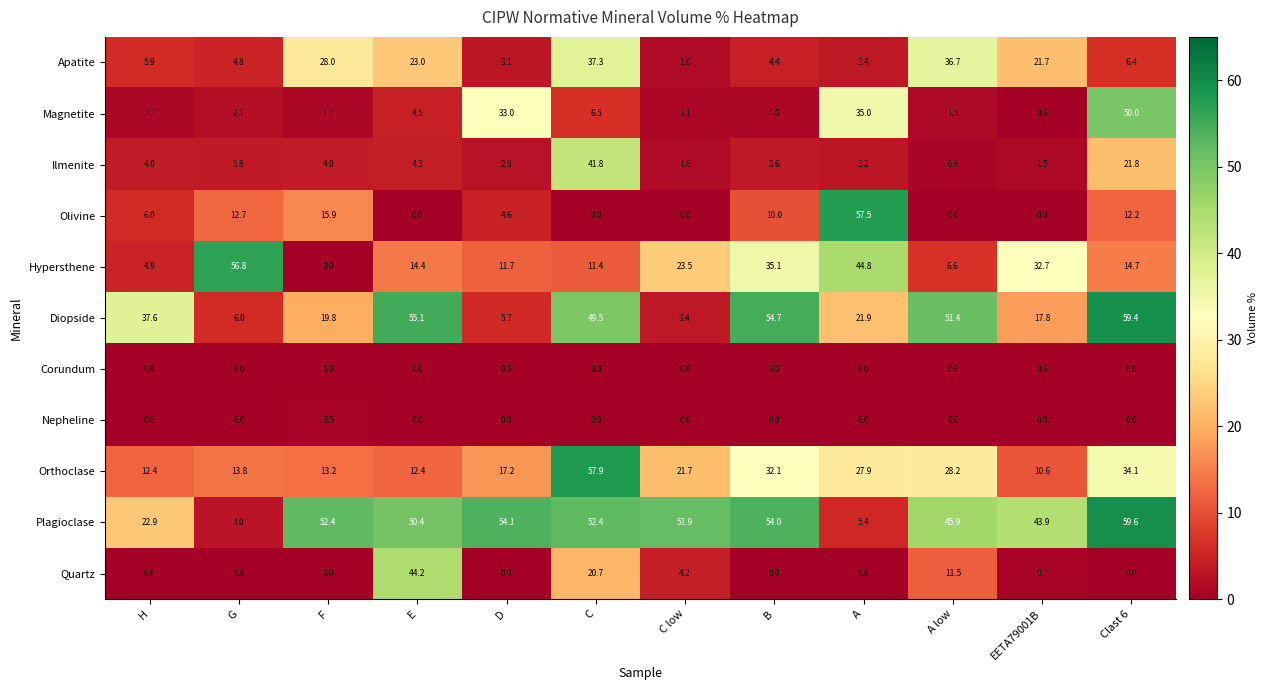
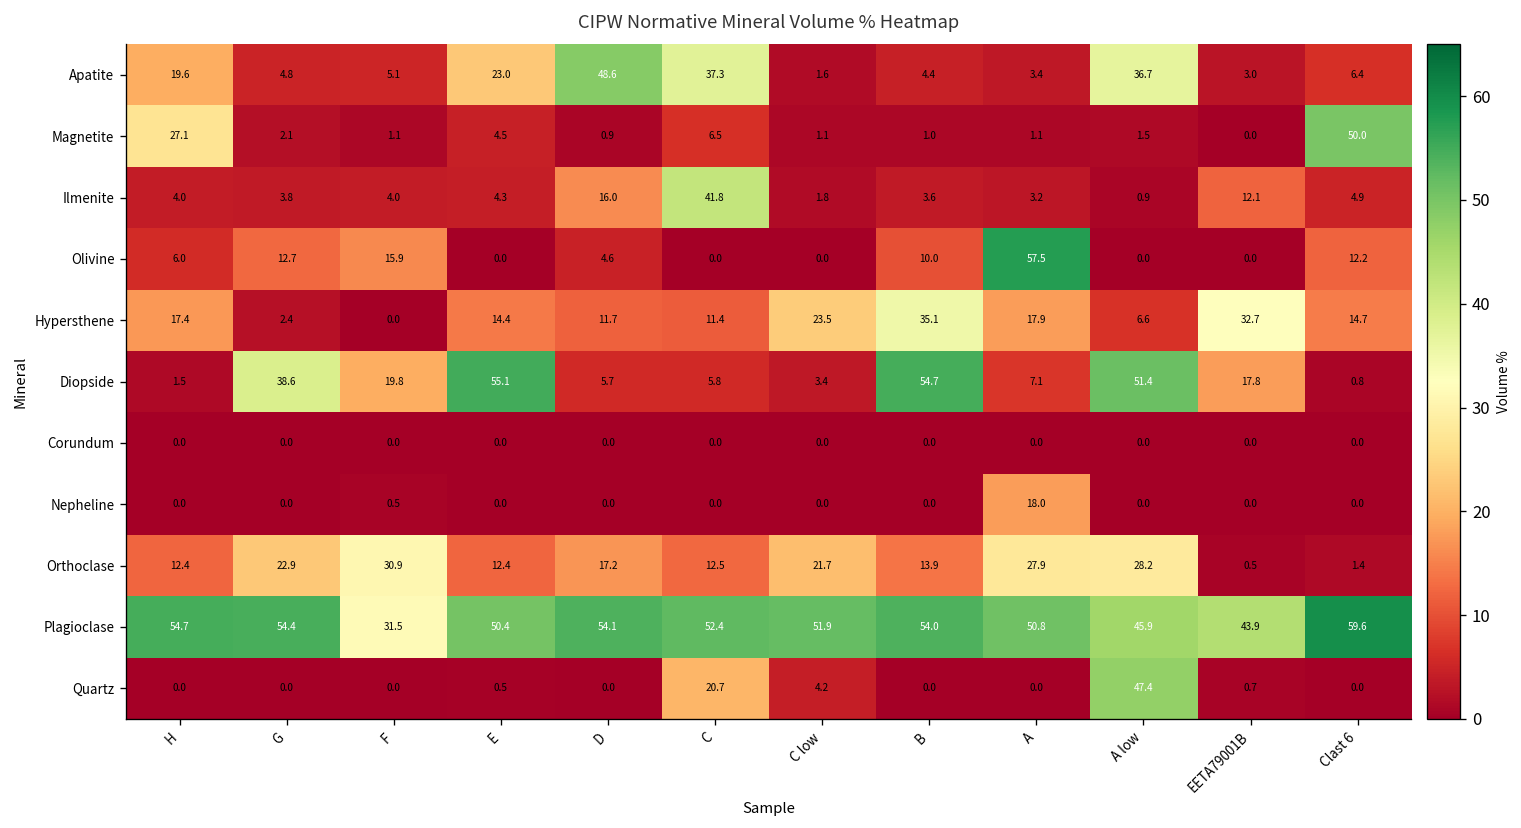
Apatite, H: 5.9 -> 19.6
Apatite, F: 28.0 -> 5.1
Apatite, D: 3.1 -> 48.6
Apatite, EETA79001B: 21.7 -> 3.0
Magnetite, H: 1.1 -> 27.1
Magnetite, D: 33.0 -> 0.9
Magnetite, A: 35.0 -> 1.1
Ilmenite, D: 2.8 -> 16.0
Ilmenite, EETA79001B: 1.5 -> 12.1
Ilmenite, Clast 6: 21.8 -> 4.9
Hypersthene, H: 4.9 -> 17.4
Hypersthene, G: 56.8 -> 2.4
Hypersthene, A: 44.8 -> 17.9
Diopside, H: 37.6 -> 1.5
Diopside, G: 6.0 -> 38.6
Diopside, C: 49.5 -> 5.8
Diopside, A: 21.9 -> 7.1
Diopside, Clast 6: 59.4 -> 0.8
Nepheline, A: 0.0 -> 18.0
Orthoclase, G: 13.8 -> 22.9
Orthoclase, F: 13.2 -> 30.9
Orthoclase, C: 57.9 -> 12.5
Orthoclase, B: 32.1 -> 13.9
Orthoclase, EETA79001B: 10.6 -> 0.5
Orthoclase, Clast 6: 34.1 -> 1.4
Plagioclase, H: 22.9 -> 54.7
Plagioclase, G: 3.0 -> 54.4
Plagioclase, F: 52.4 -> 31.5
Plagioclase, A: 5.4 -> 50.8
Quartz, E: 44.2 -> 0.5
Quartz, A low: 11.5 -> 47.4
